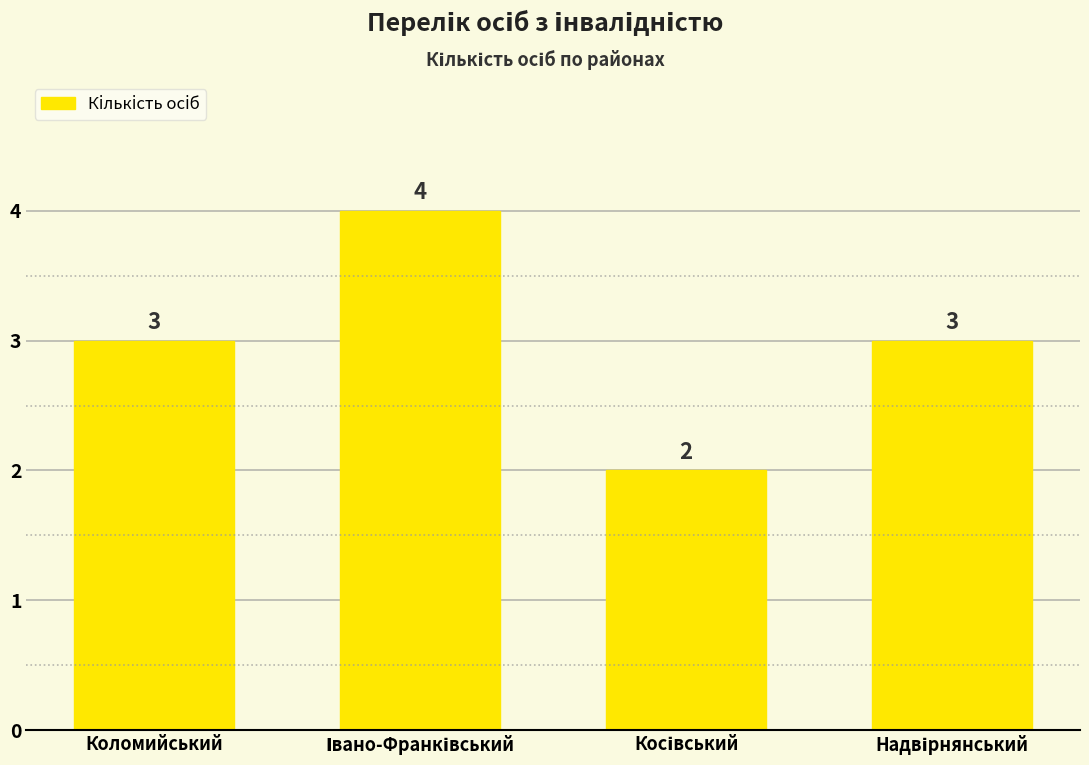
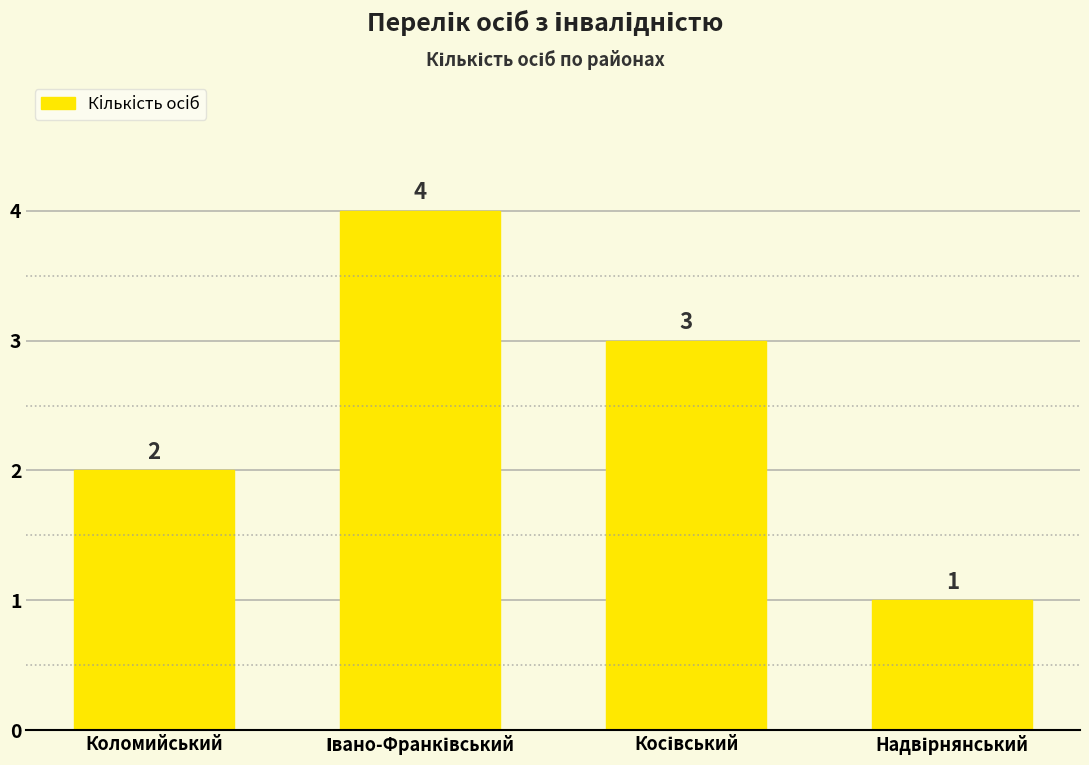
Коломийський: 3 -> 2
Косівський: 2 -> 3
Надвірнянський: 3 -> 1
